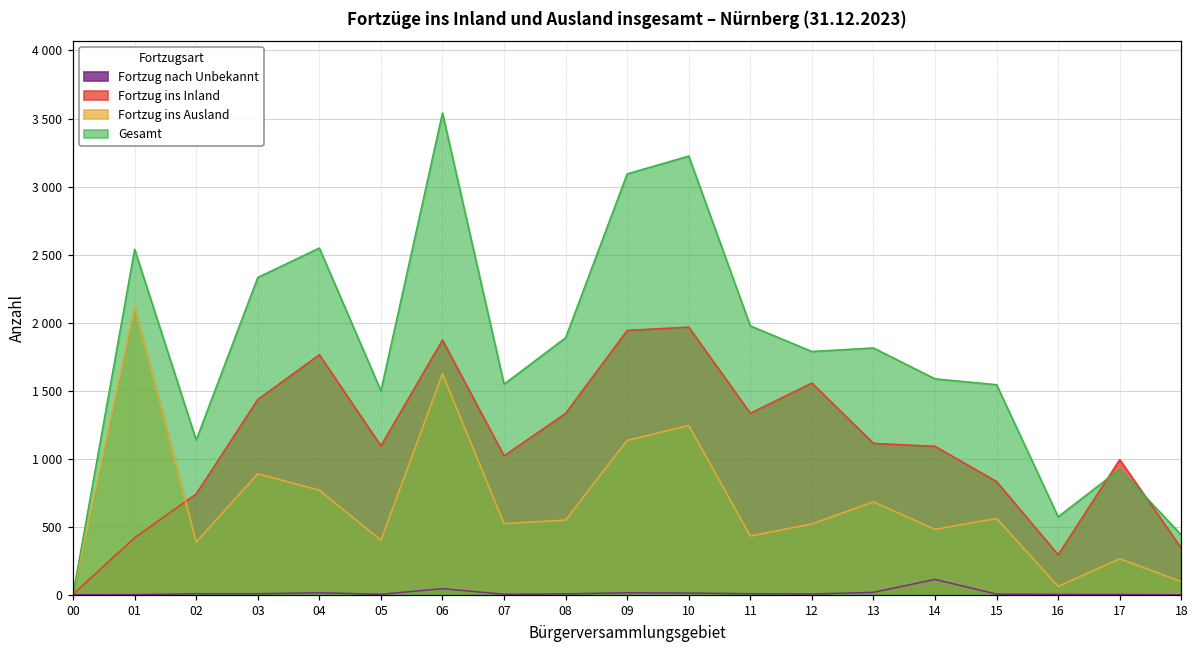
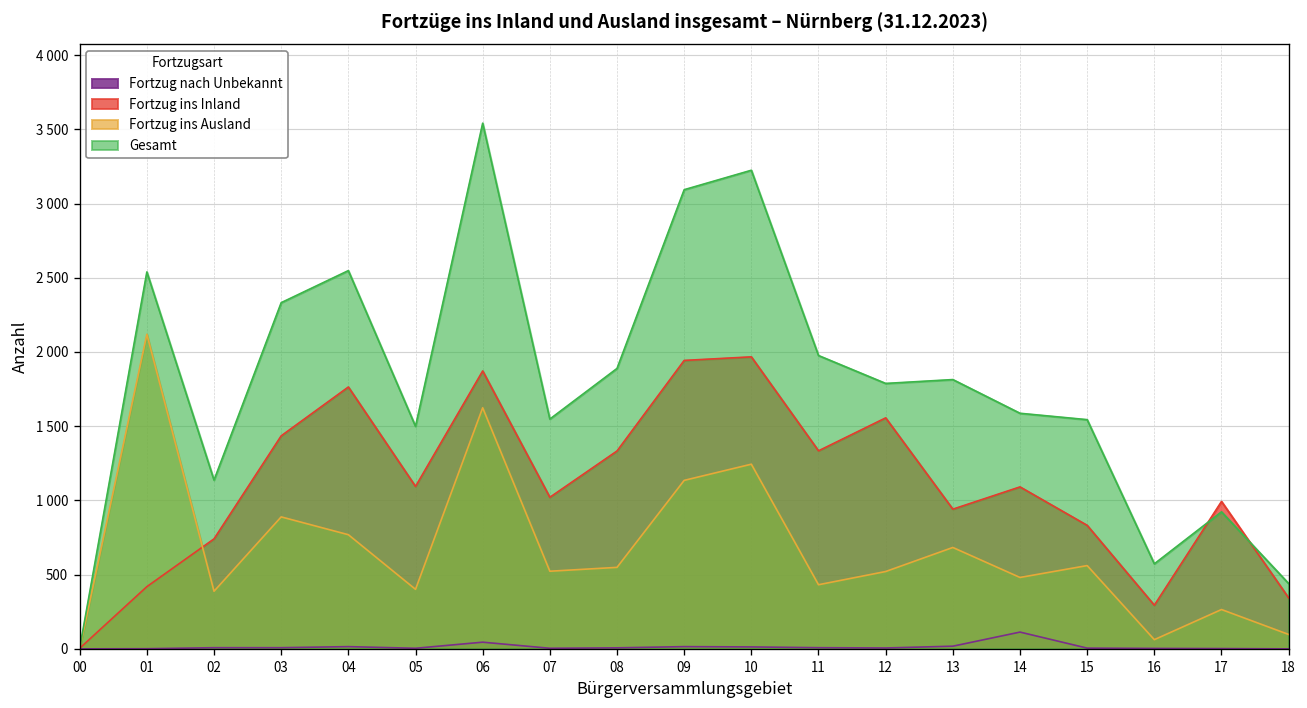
Fortzug ins Inland, 13: 1110 -> 940
